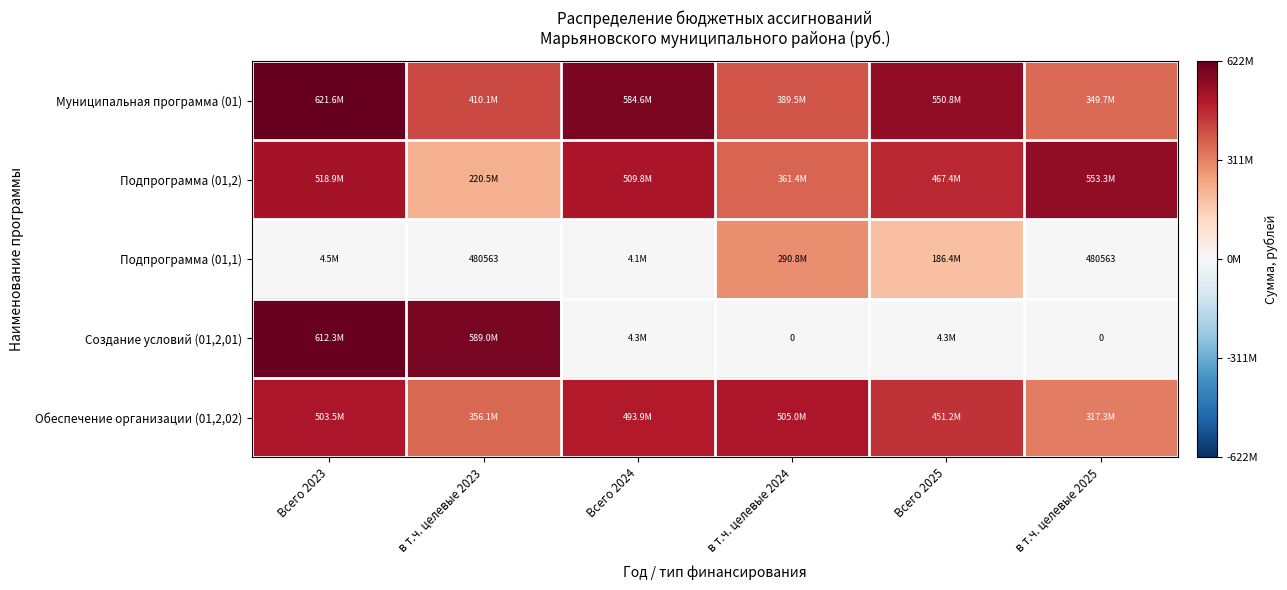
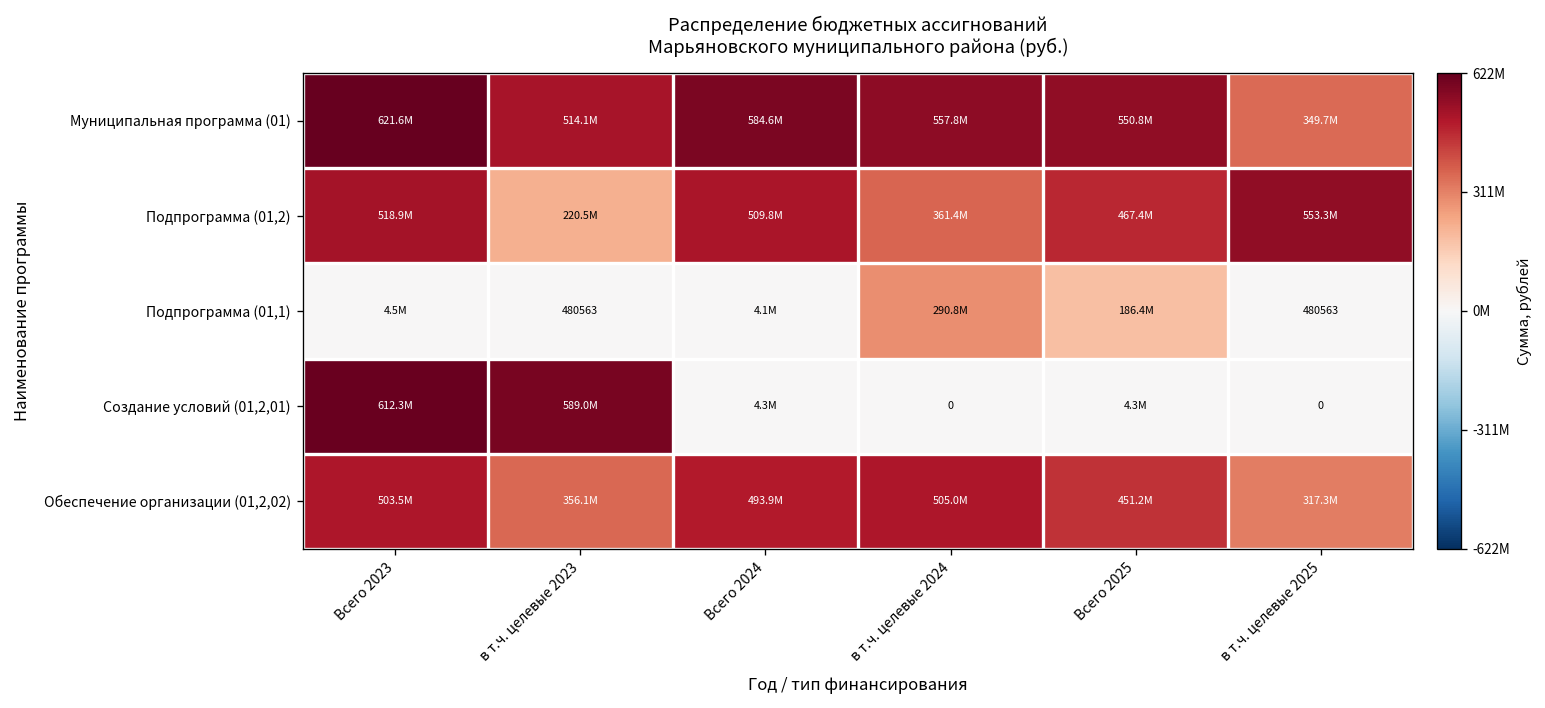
Муниципальная программа (01), в т.ч. целевые 2023: 410.1M -> 514.1M
Муниципальная программа (01), в т.ч. целевые 2024: 389.5M -> 557.8M
